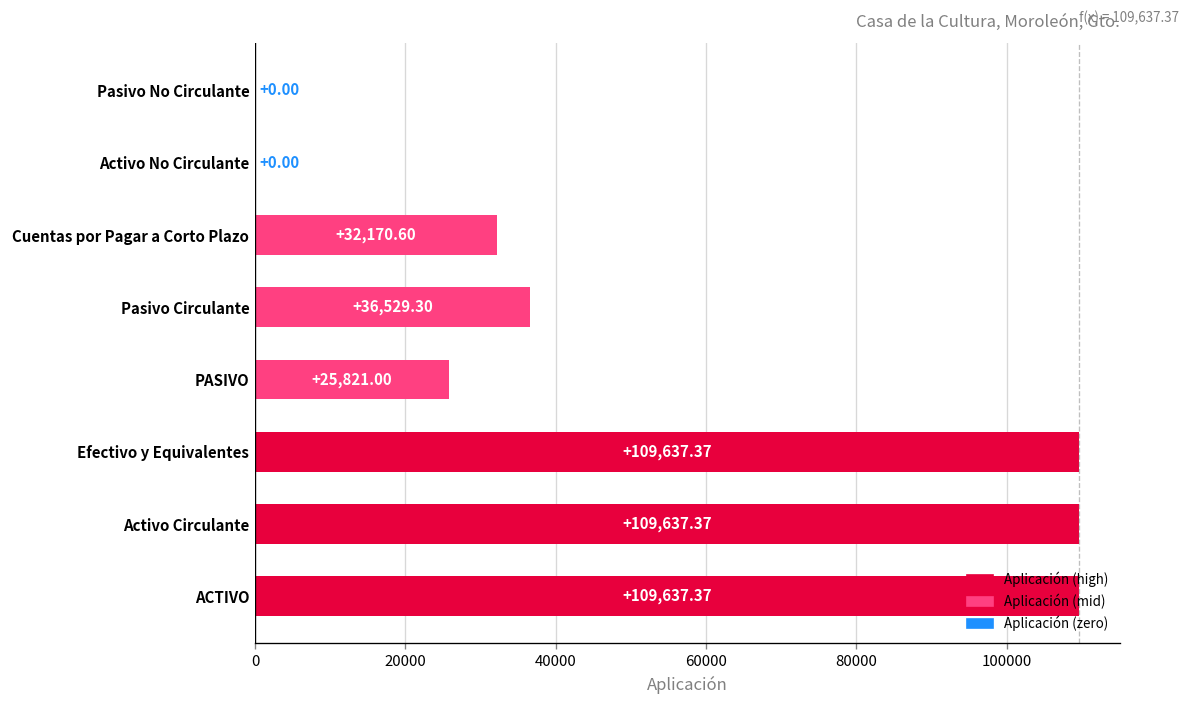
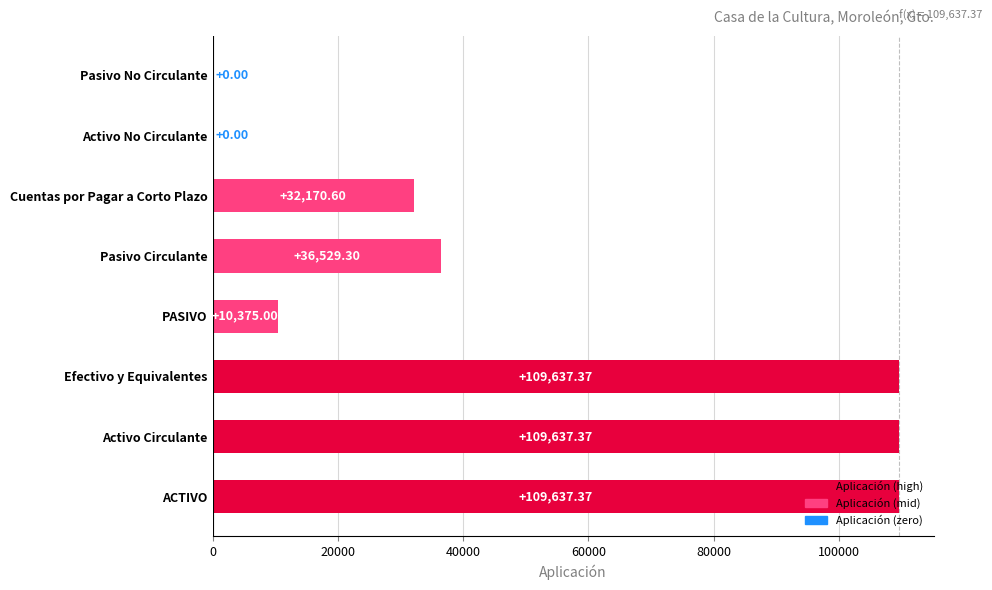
PASIVO: +25,821.00 -> +10,375.00
